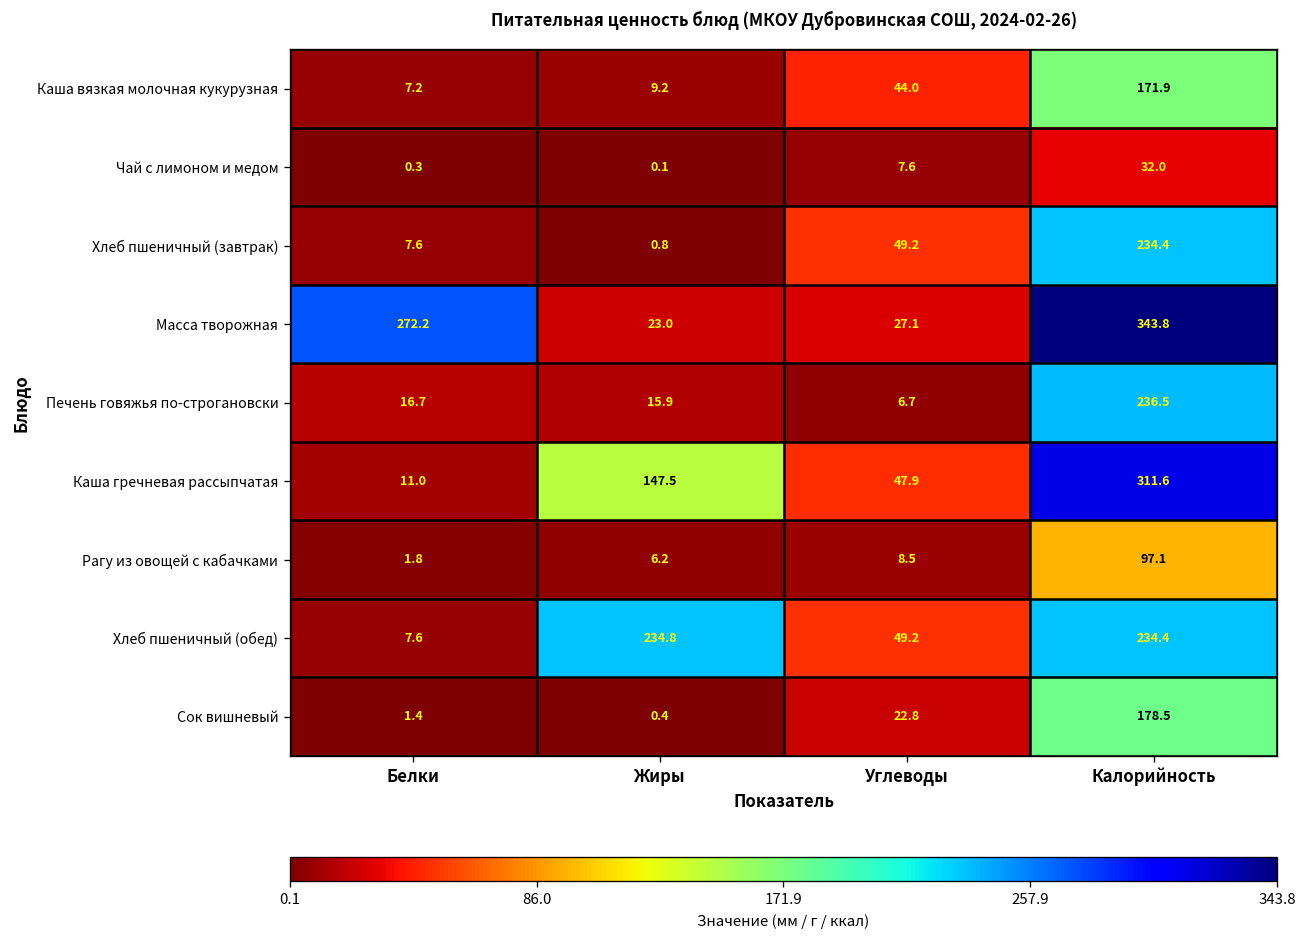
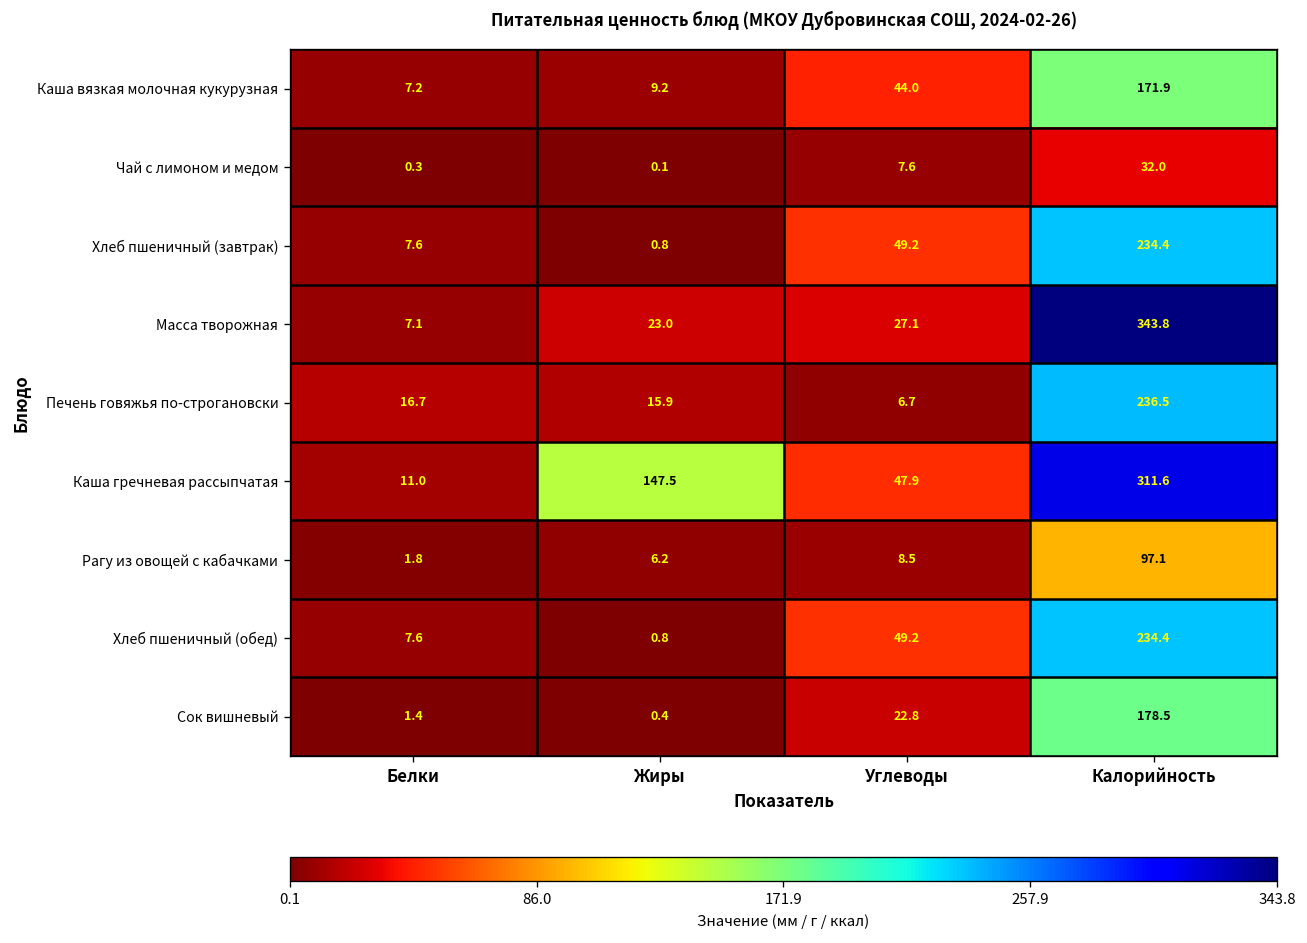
Масса творожная, Белки: 272.2 -> 7.1
Хлеб пшеничный (обед), Жиры: 234.8 -> 0.8
